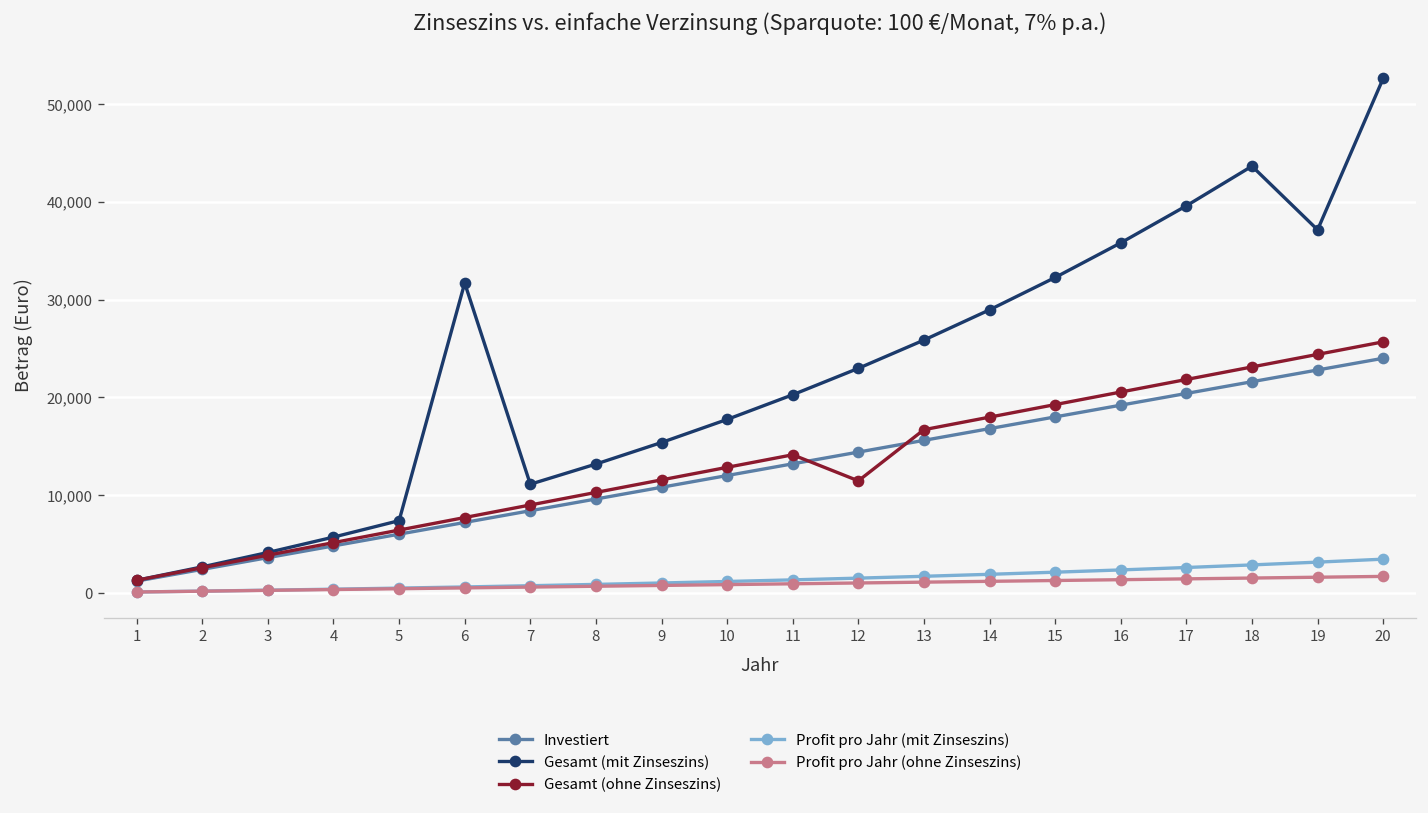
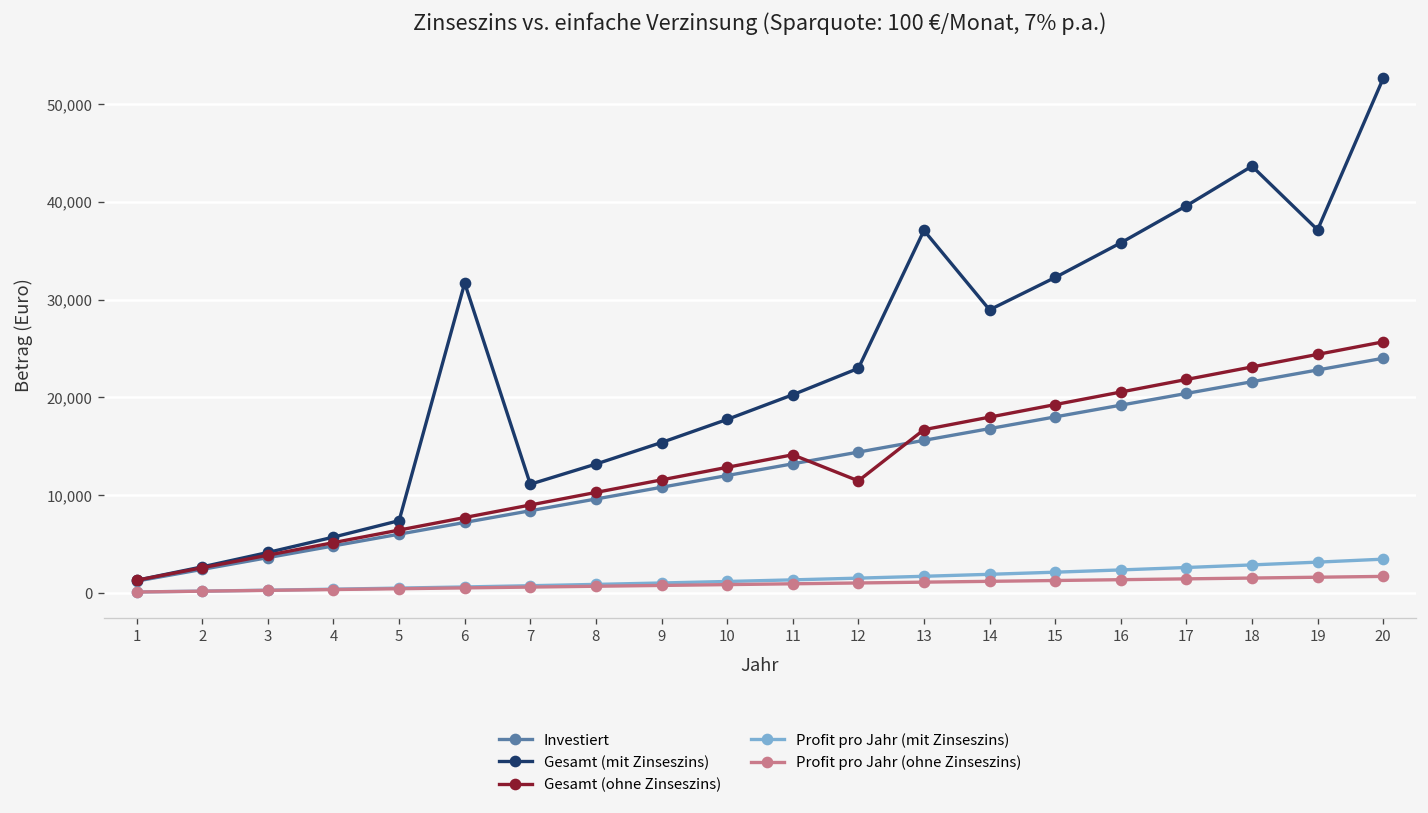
Gesamt (mit Zinseszins), 13: 26,000 -> 37,000
